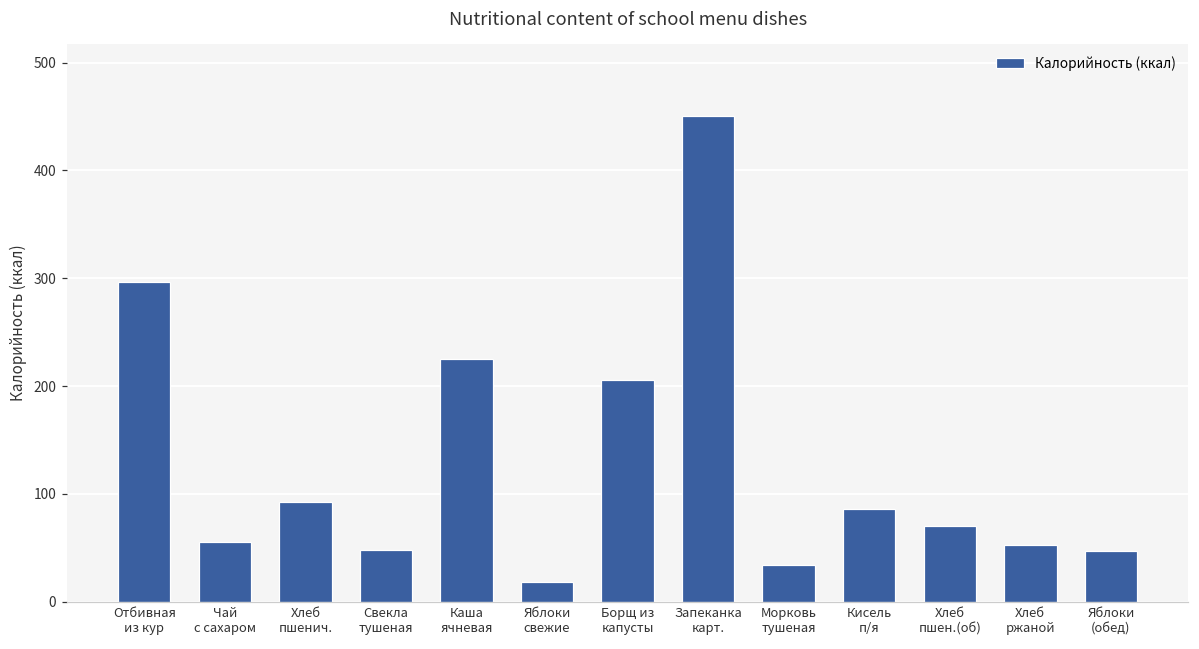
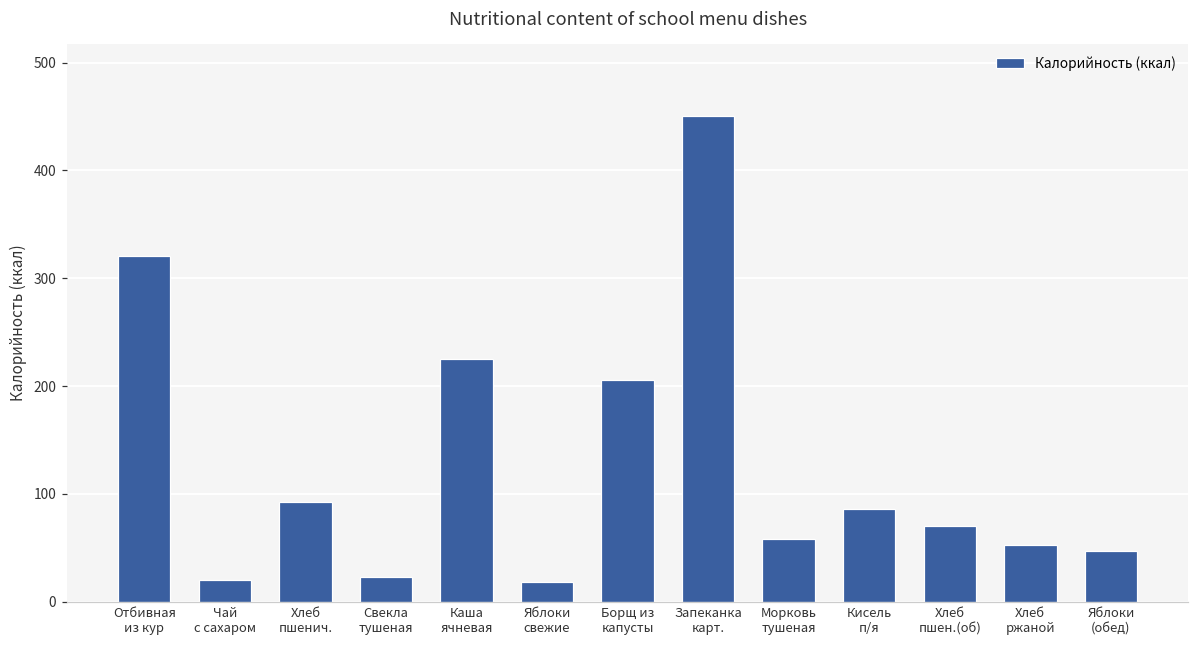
Отбивная из кур: 300 -> 320
Чай с сахаром: 50 -> 20
Свекла тушеная: 50 -> 20
Морковь тушеная: 30 -> 60
